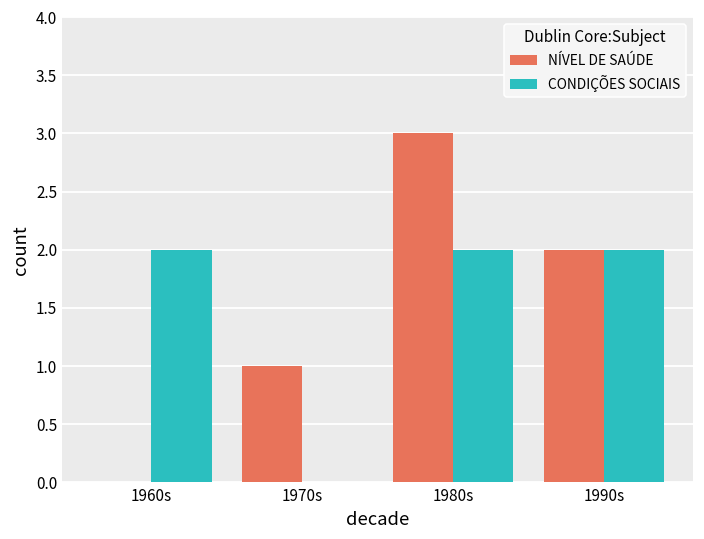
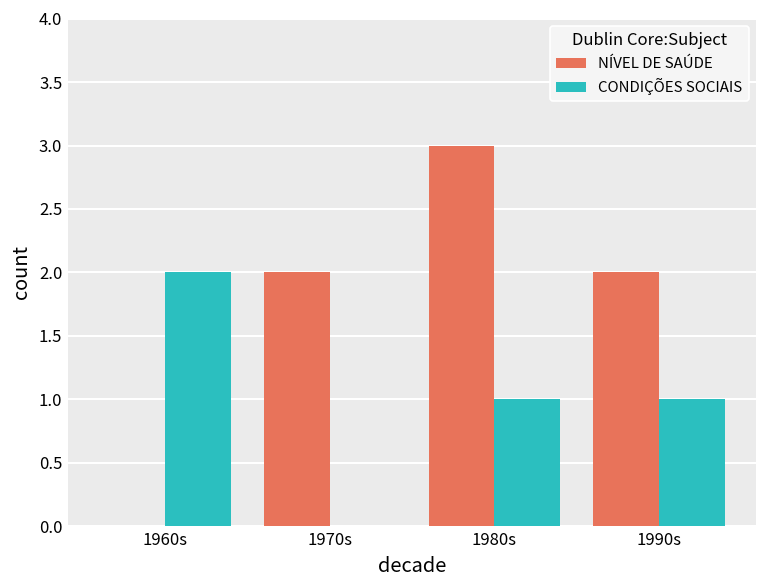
NÍVEL DE SAÚDE, 1970s: 1 -> 2
CONDIÇÕES SOCIAIS, 1980s: 2 -> 1
CONDIÇÕES SOCIAIS, 1990s: 2 -> 1
